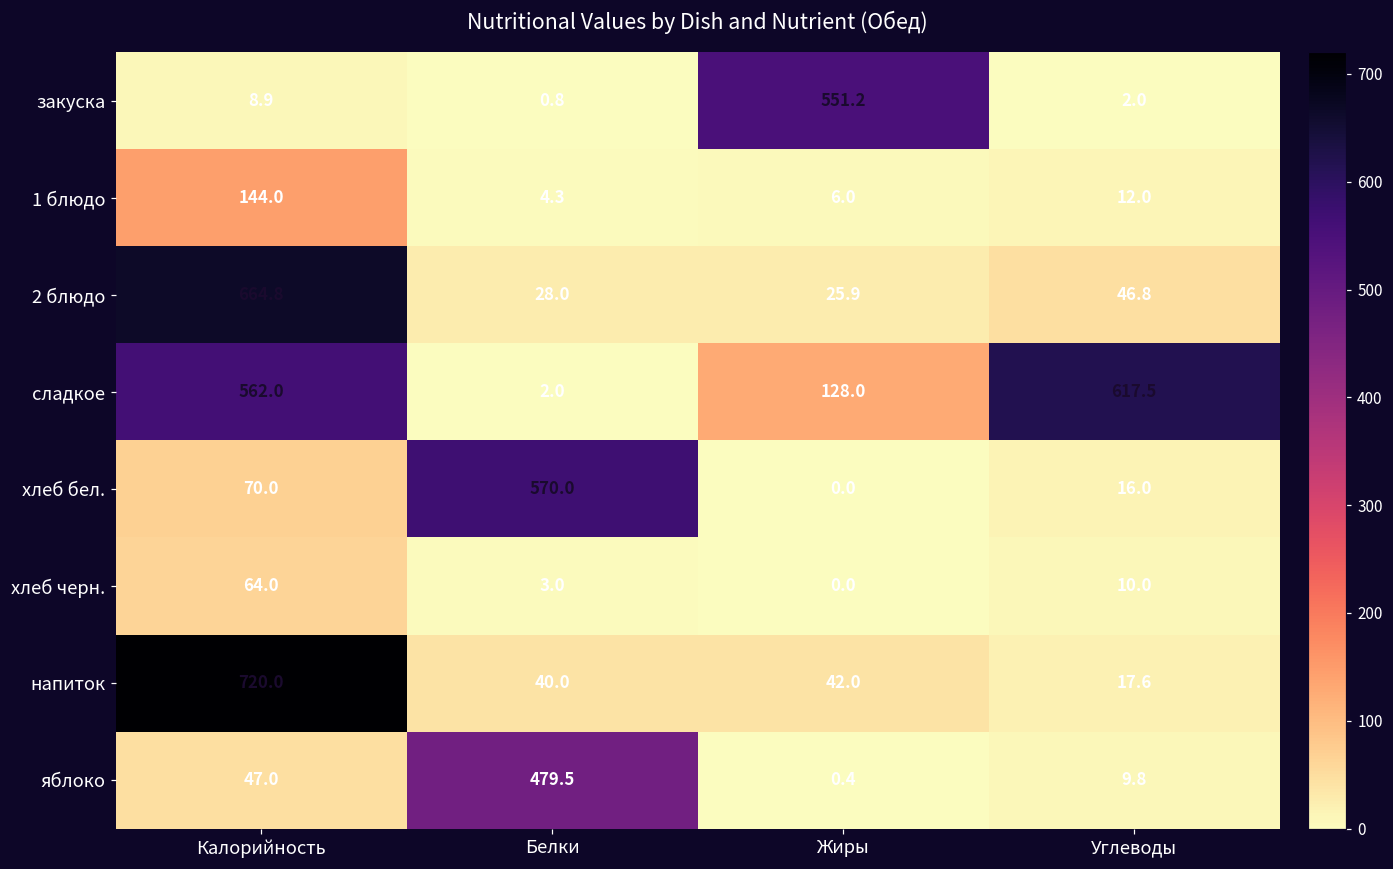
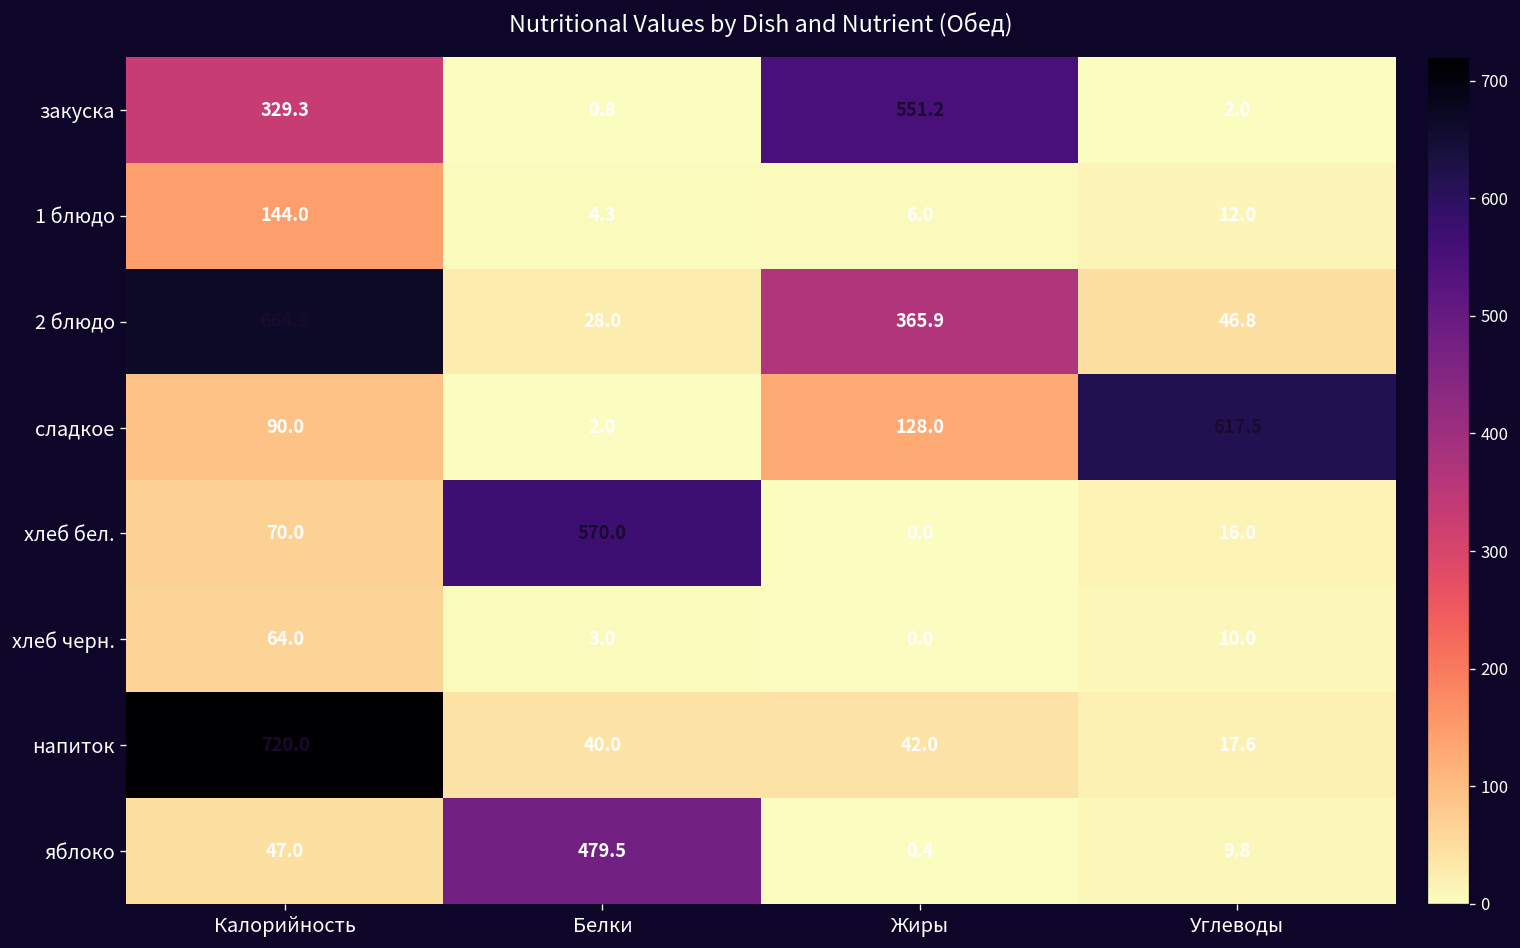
закуска, Калорийность: 8.9 -> 329.3
2 блюдо, Жиры: 25.9 -> 365.9
сладкое, Калорийность: 562.0 -> 90.0
